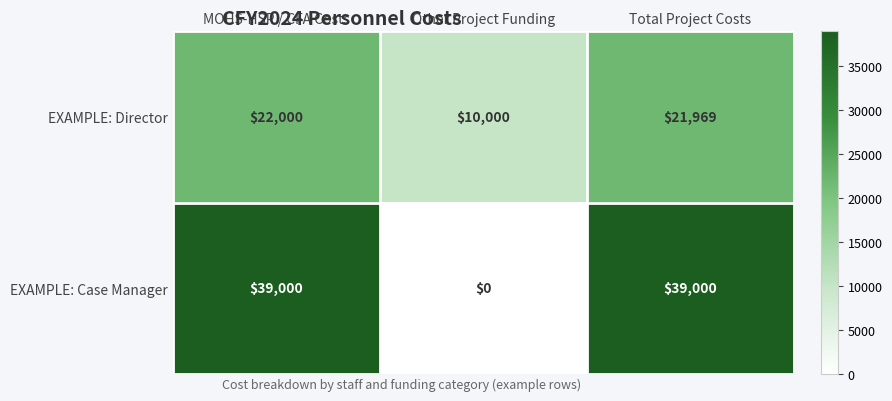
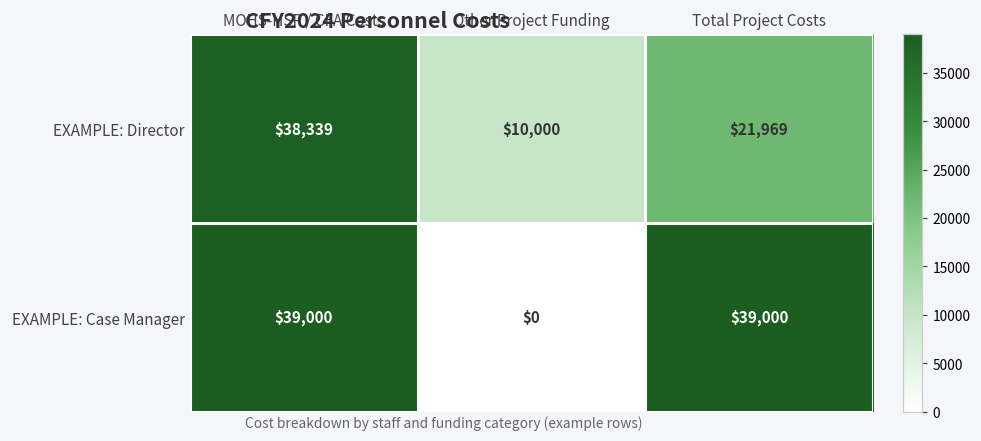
EXAMPLE: Director, MOHS-HSP / CFA Costs: $22,000 -> $38,339
